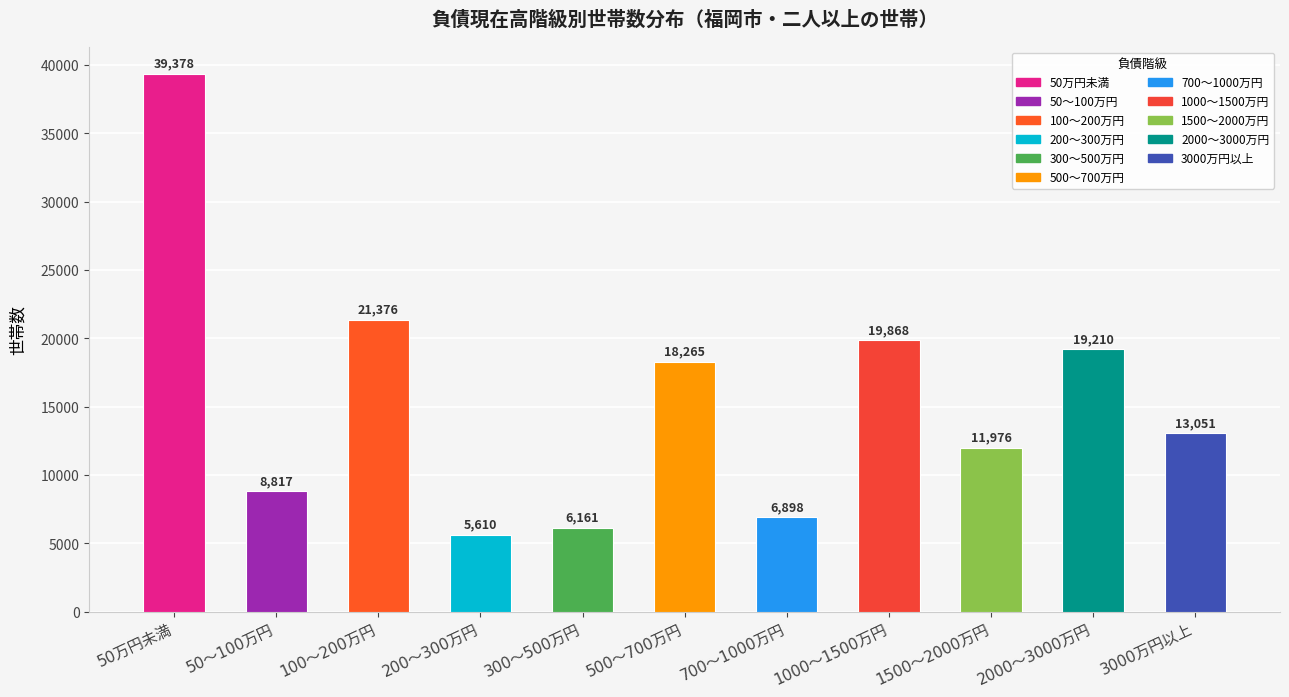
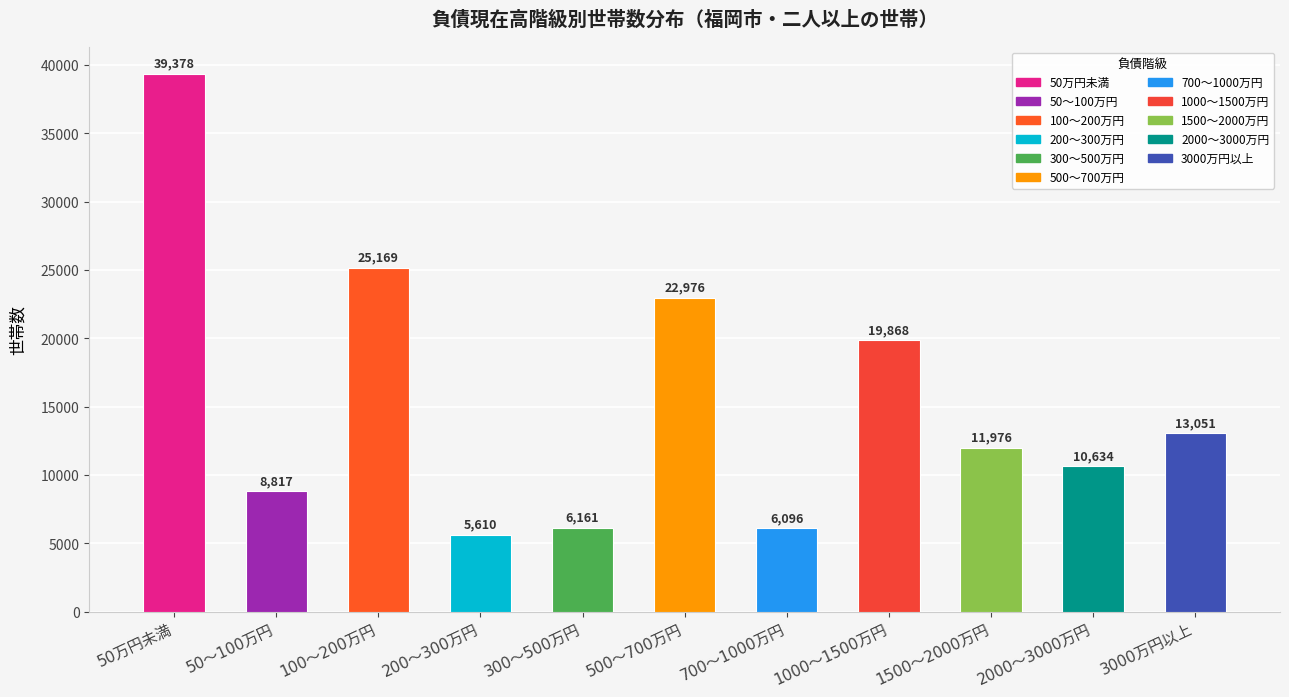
100～200万円: 21,376 -> 25,169
500～700万円: 18,265 -> 22,976
700～1000万円: 6,898 -> 6,096
2000～3000万円: 19,210 -> 10,634
